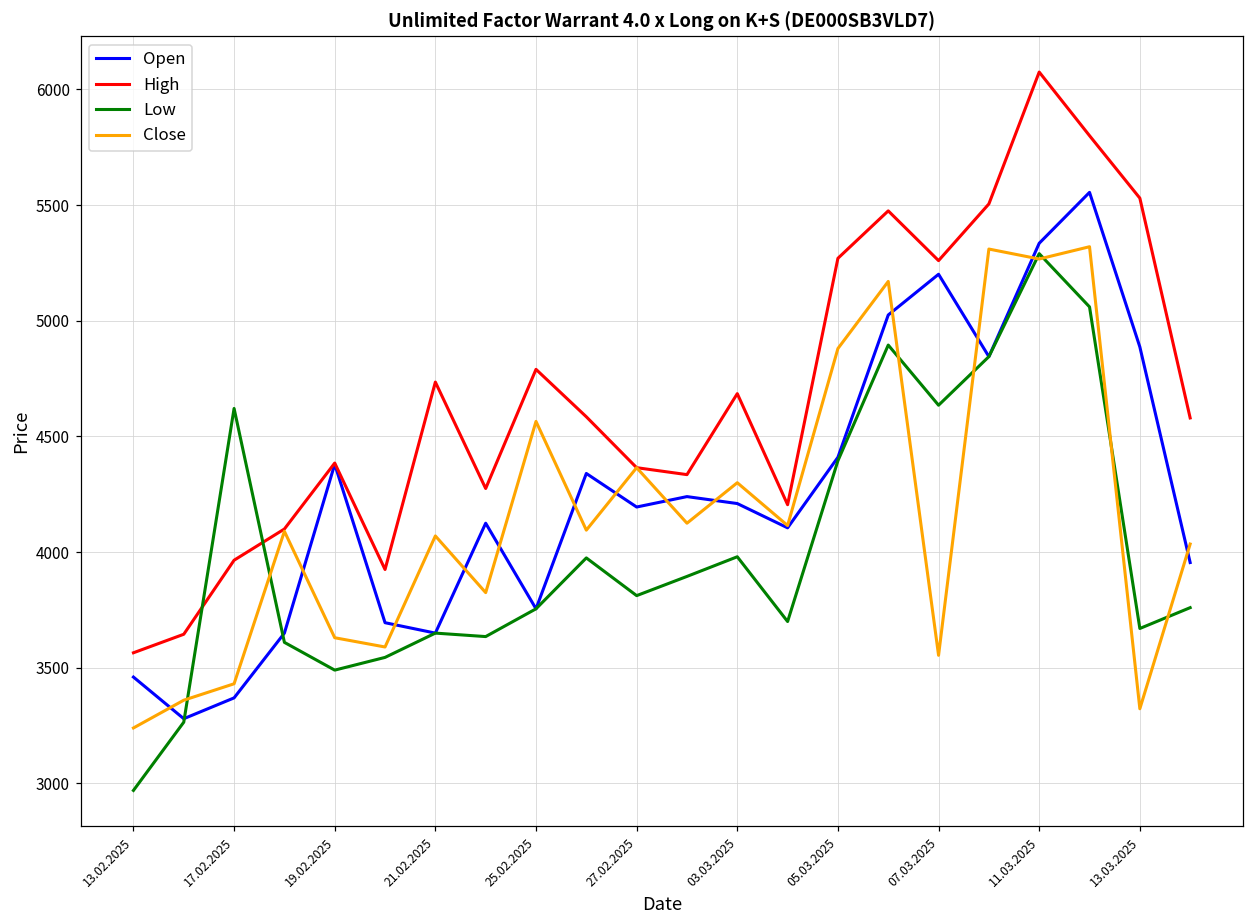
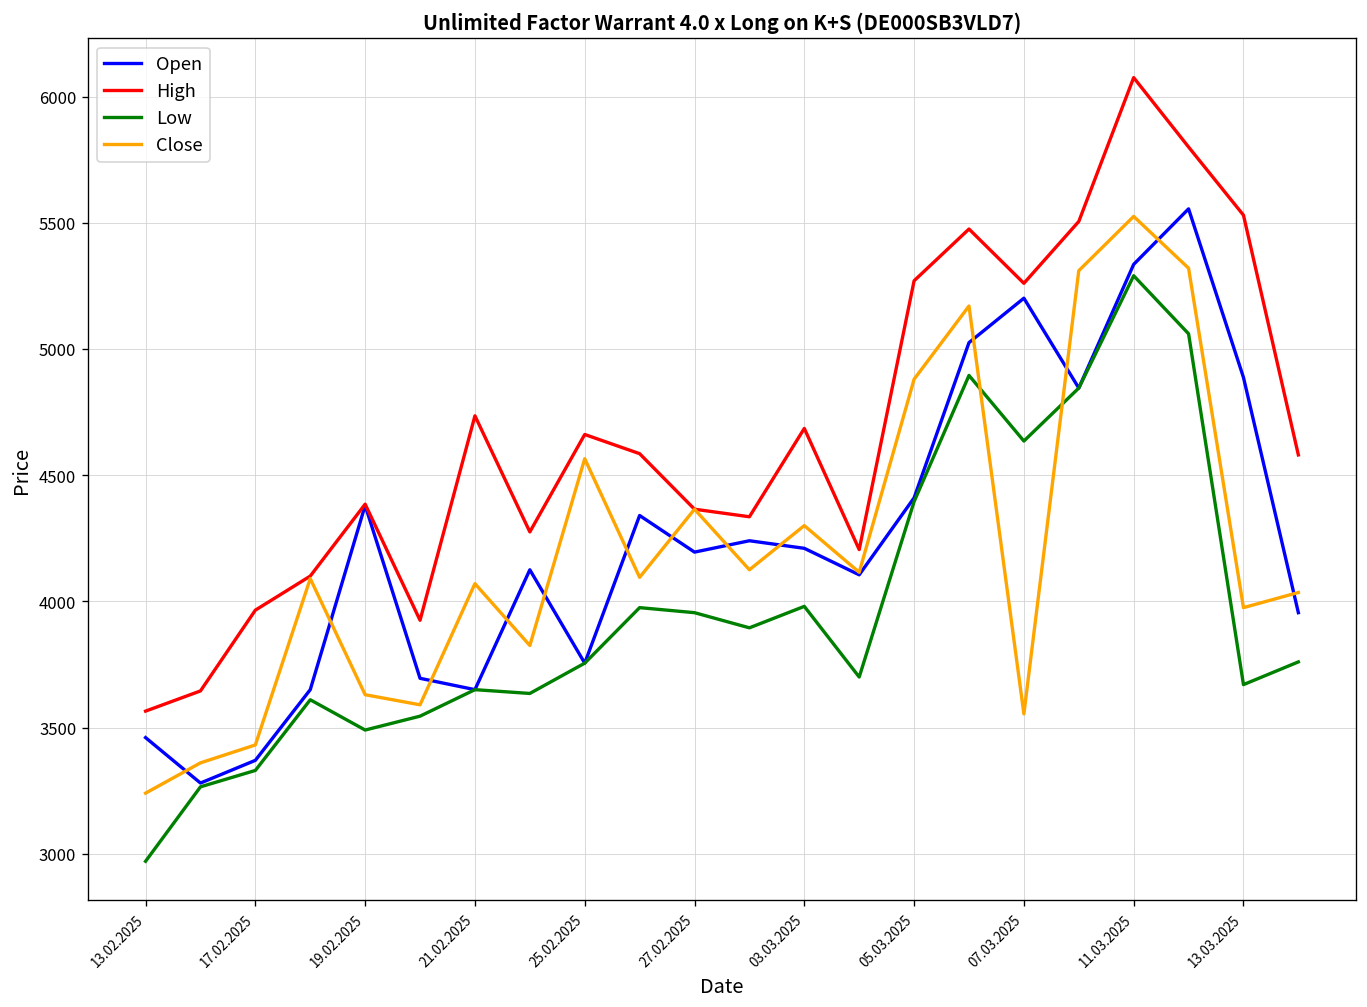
Low, 17.02.2025: 4620 -> 3330
High, 25.02.2025: 4790 -> 4660
Low, 27.02.2025: 3810 -> 3960
Close, 11.03.2025: 5270 -> 5530
Close, 13.03.2025: 3320 -> 3980
